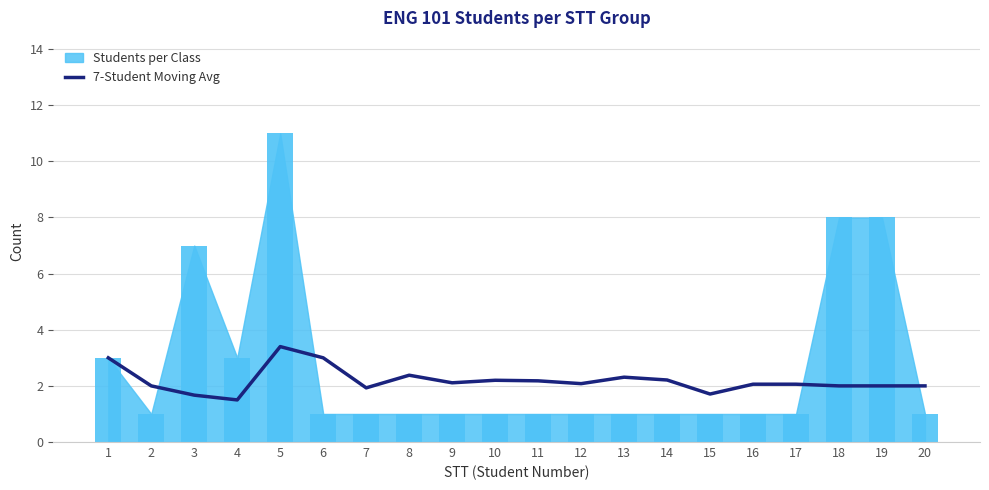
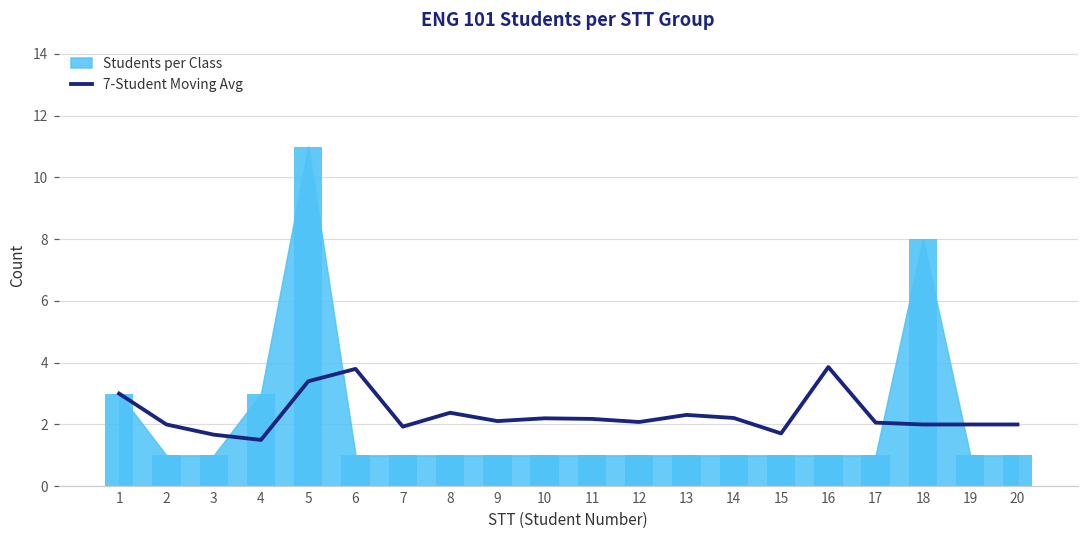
Students per Class, 3: 7 -> 1
7-Student Moving Avg, 6: 3.0 -> 3.8
7-Student Moving Avg, 16: 2.1 -> 3.9
Students per Class, 19: 8 -> 1
